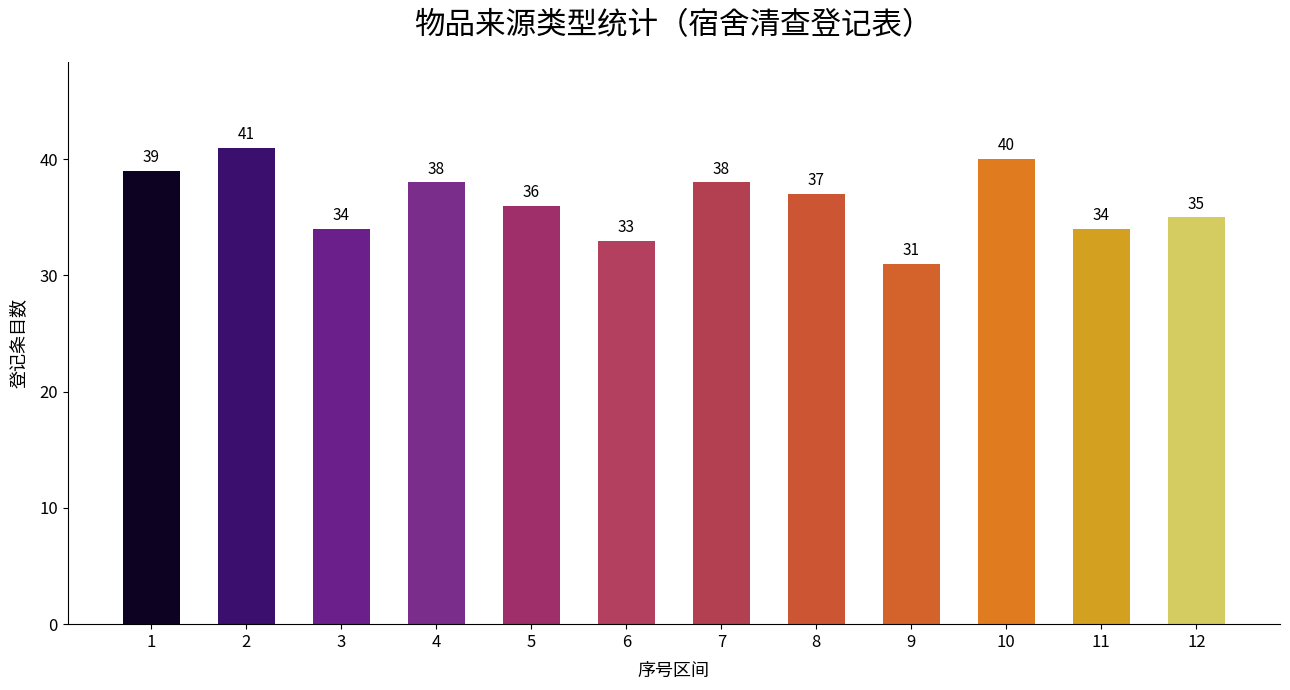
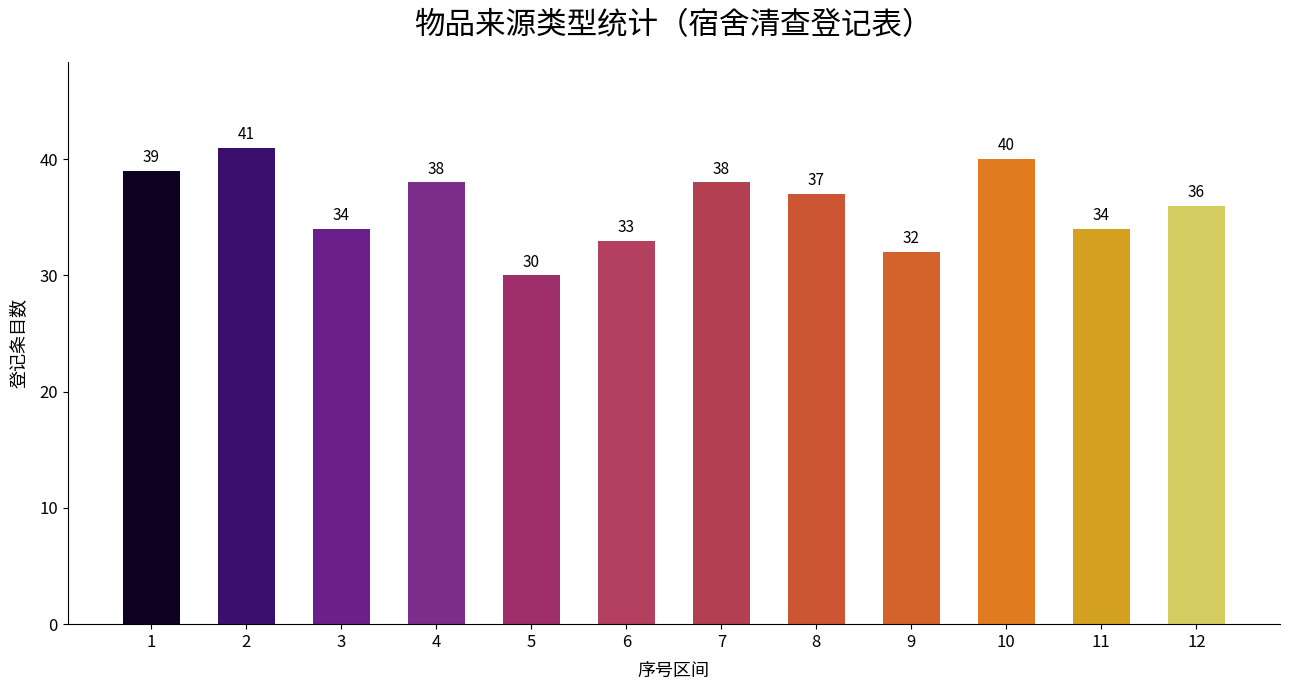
5: 36 -> 30
9: 31 -> 32
12: 35 -> 36
